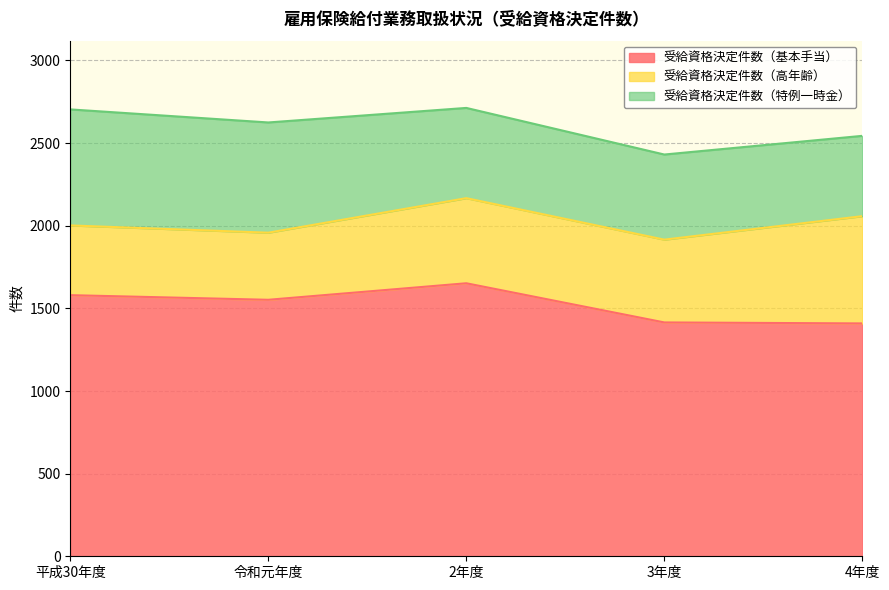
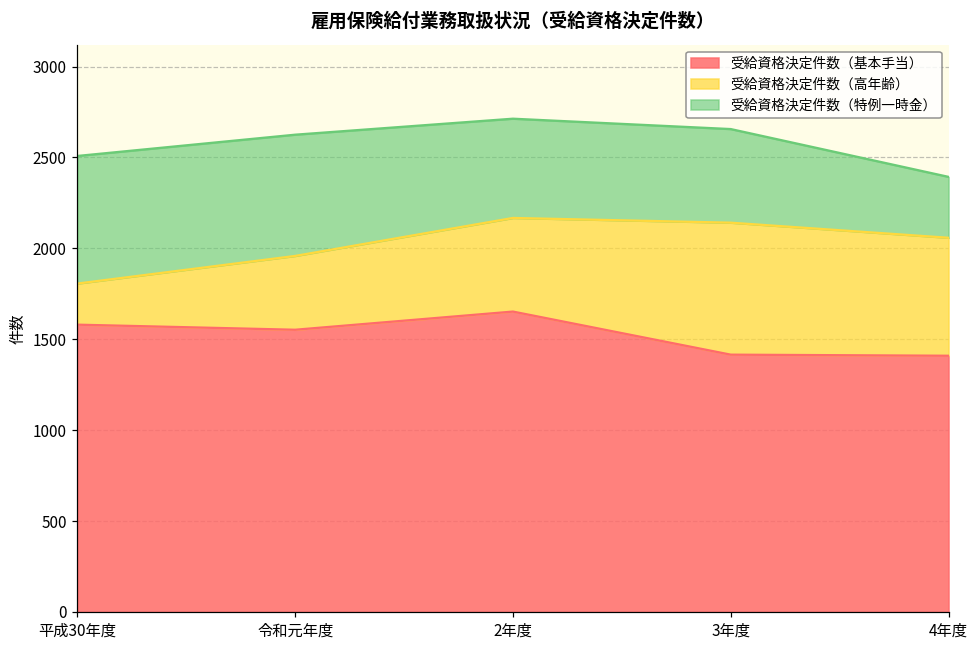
受給資格決定件数（高年齢）, 平成30年度: 420 -> 230
受給資格決定件数（高年齢）, 3年度: 500 -> 730
受給資格決定件数（特例一時金）, 4年度: 490 -> 340
